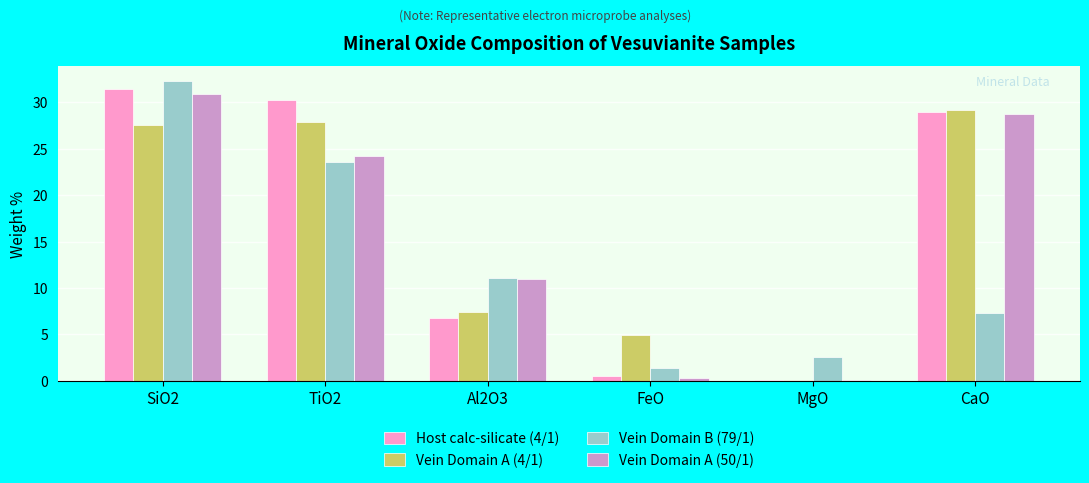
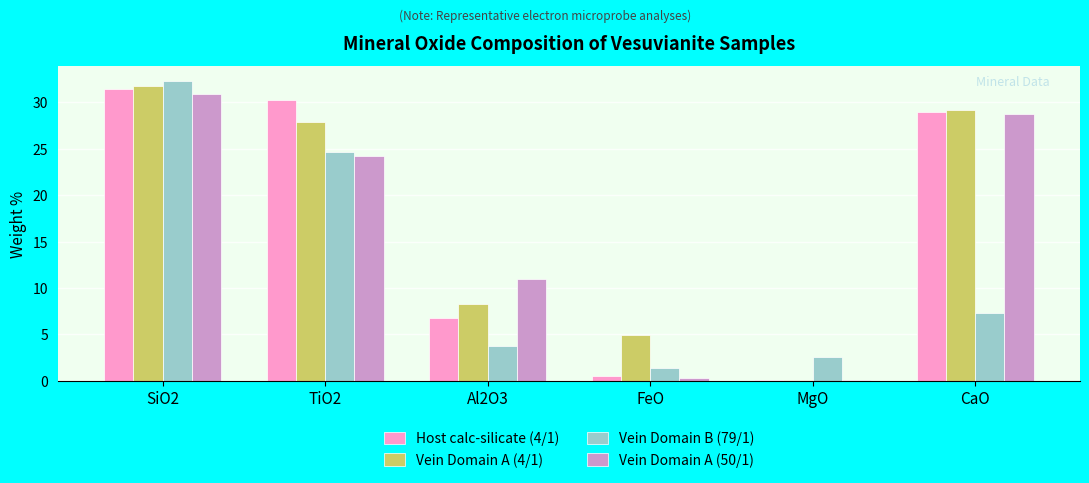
Vein Domain A (4/1), SiO2: 28 -> 32
Vein Domain B (79/1), TiO2: 24 -> 25
Vein Domain A (4/1), Al2O3: 7 -> 8
Vein Domain B (79/1), Al2O3: 11 -> 4
